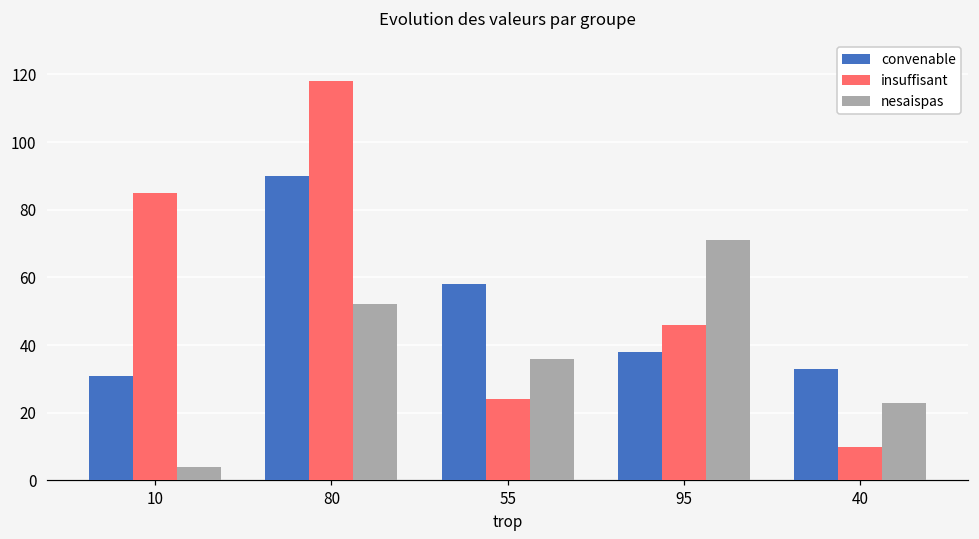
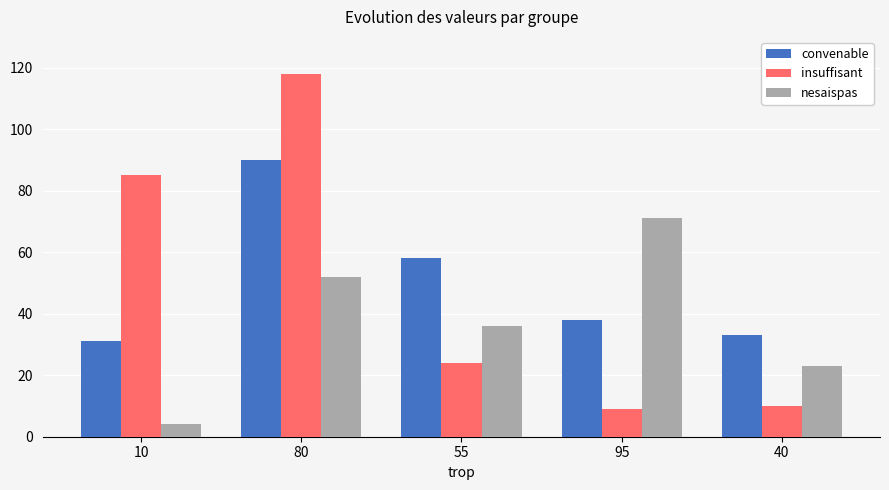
insuffisant, 95: 46 -> 9
